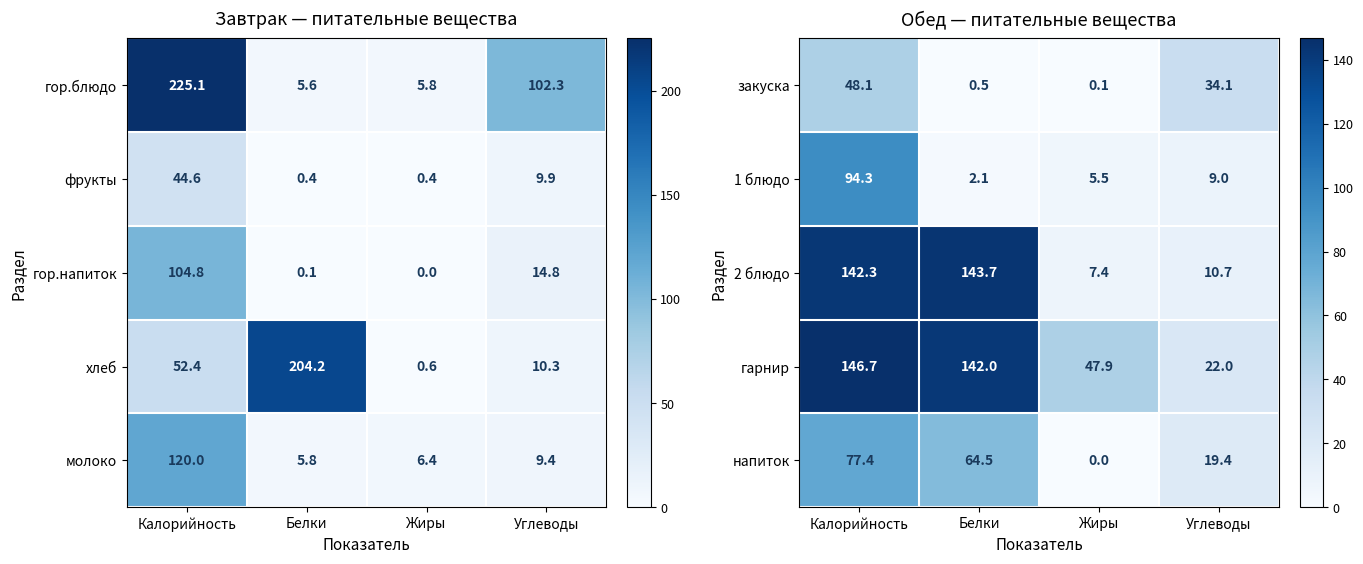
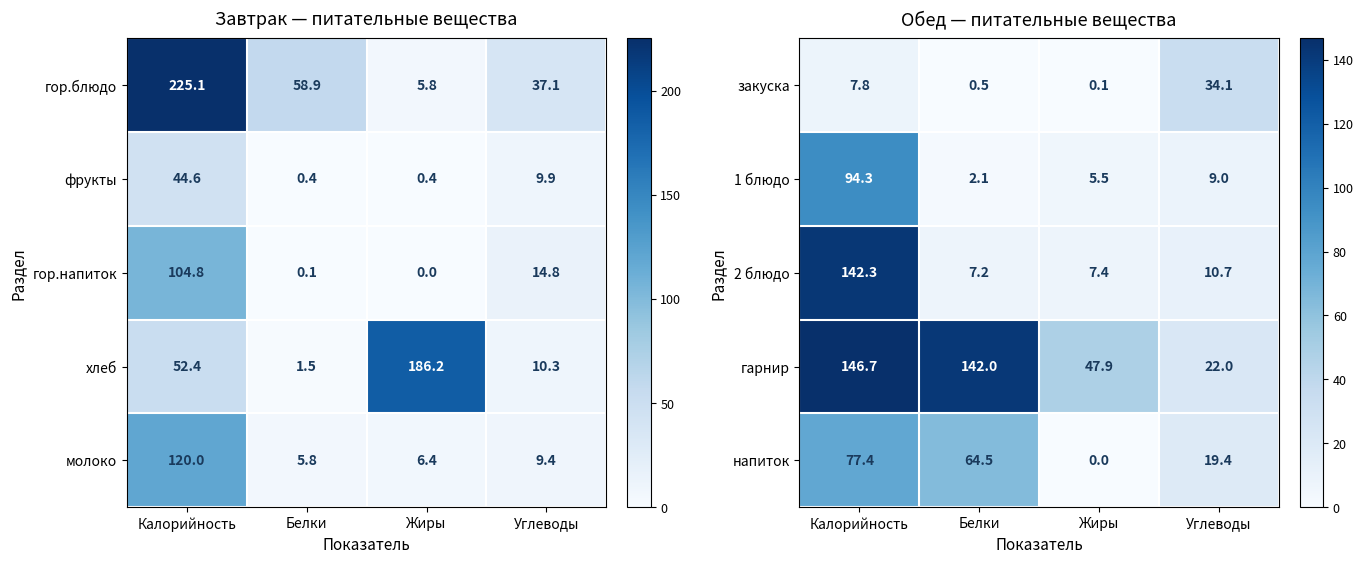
Завтрак — питательные вещества, гор.блюдо, Белки: 5.6 -> 58.9
Завтрак — питательные вещества, гор.блюдо, Углеводы: 102.3 -> 37.1
Завтрак — питательные вещества, хлеб, Белки: 204.2 -> 1.5
Завтрак — питательные вещества, хлеб, Жиры: 0.6 -> 186.2
Обед — питательные вещества, закуска, Калорийность: 48.1 -> 7.8
Обед — питательные вещества, 2 блюдо, Белки: 143.7 -> 7.2
